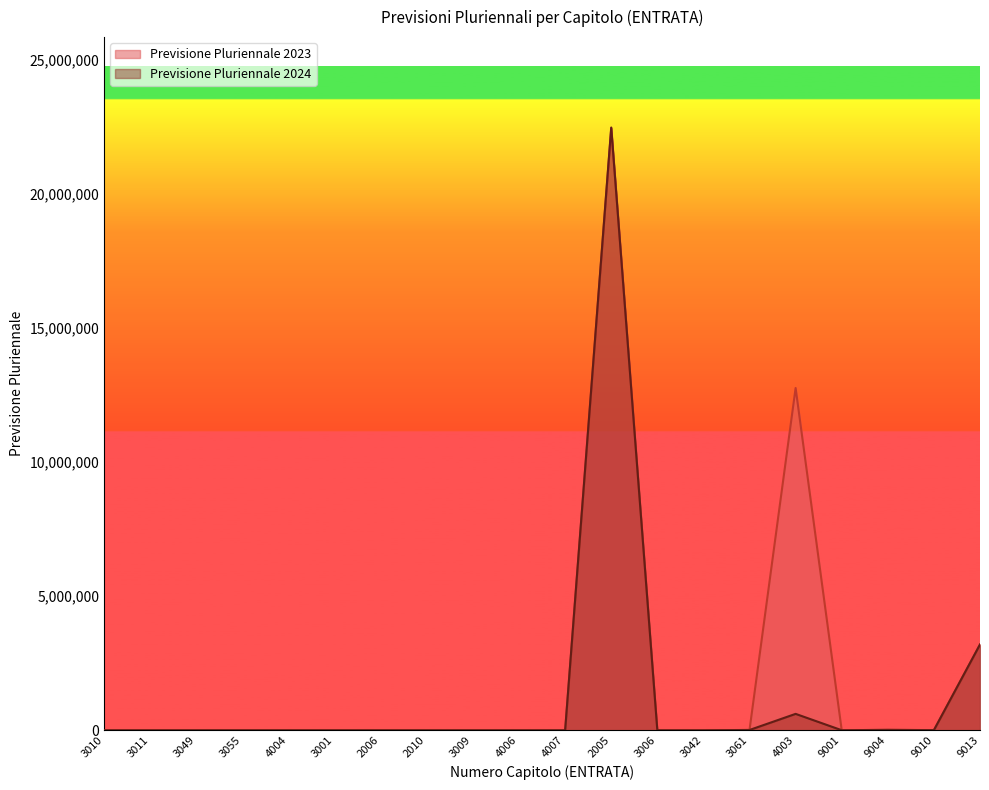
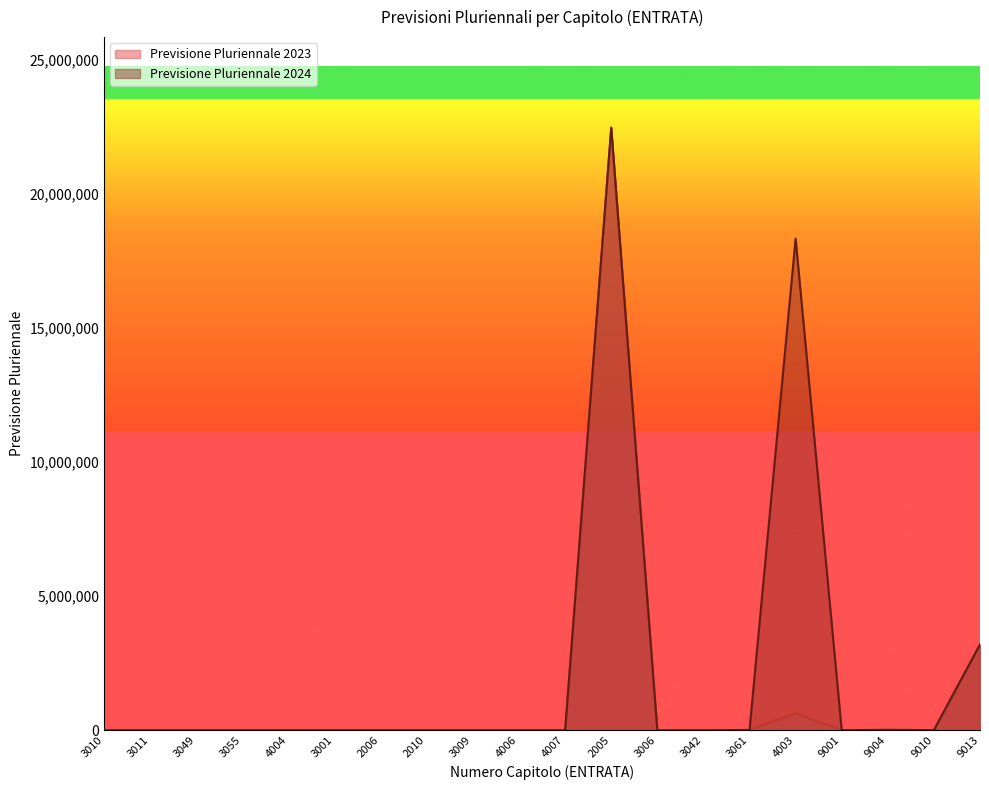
Previsione Pluriennale 2023, 4003: 12,800,000 -> 600,000
Previsione Pluriennale 2024, 4003: 600,000 -> 18,300,000
